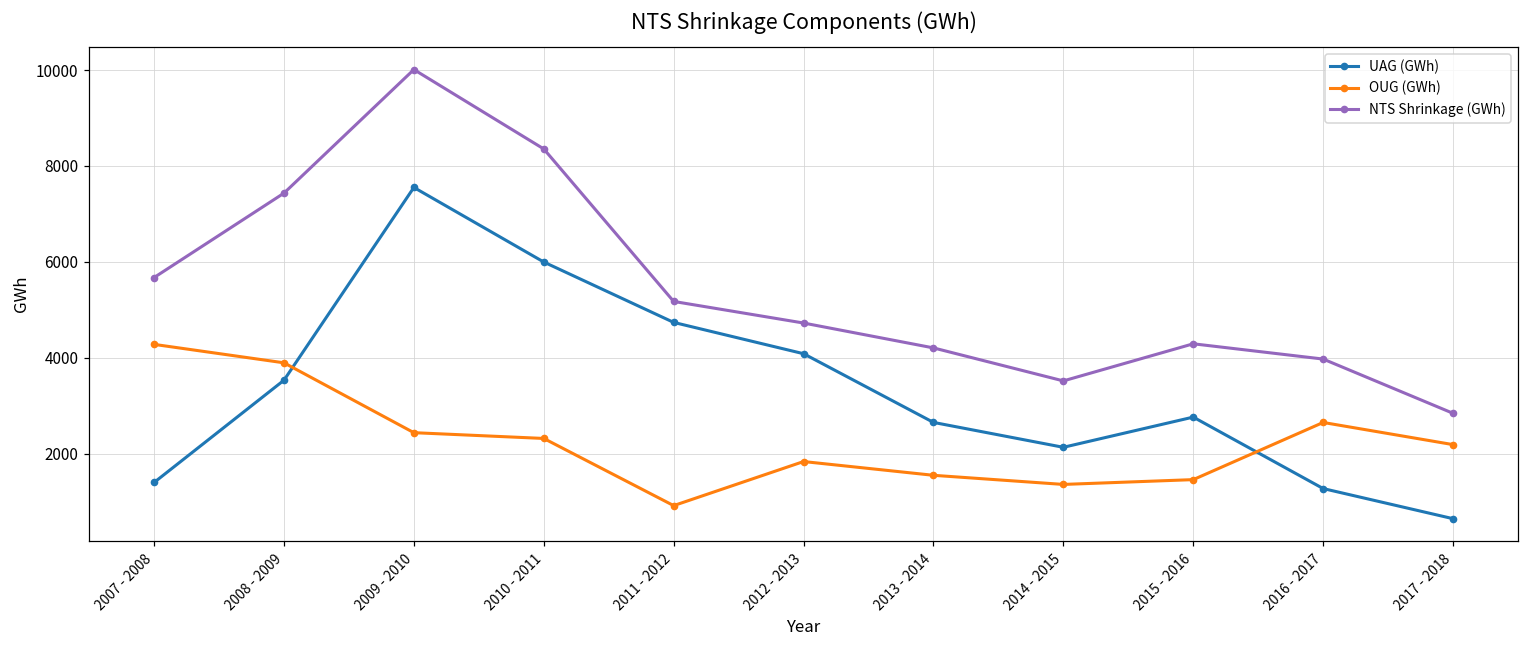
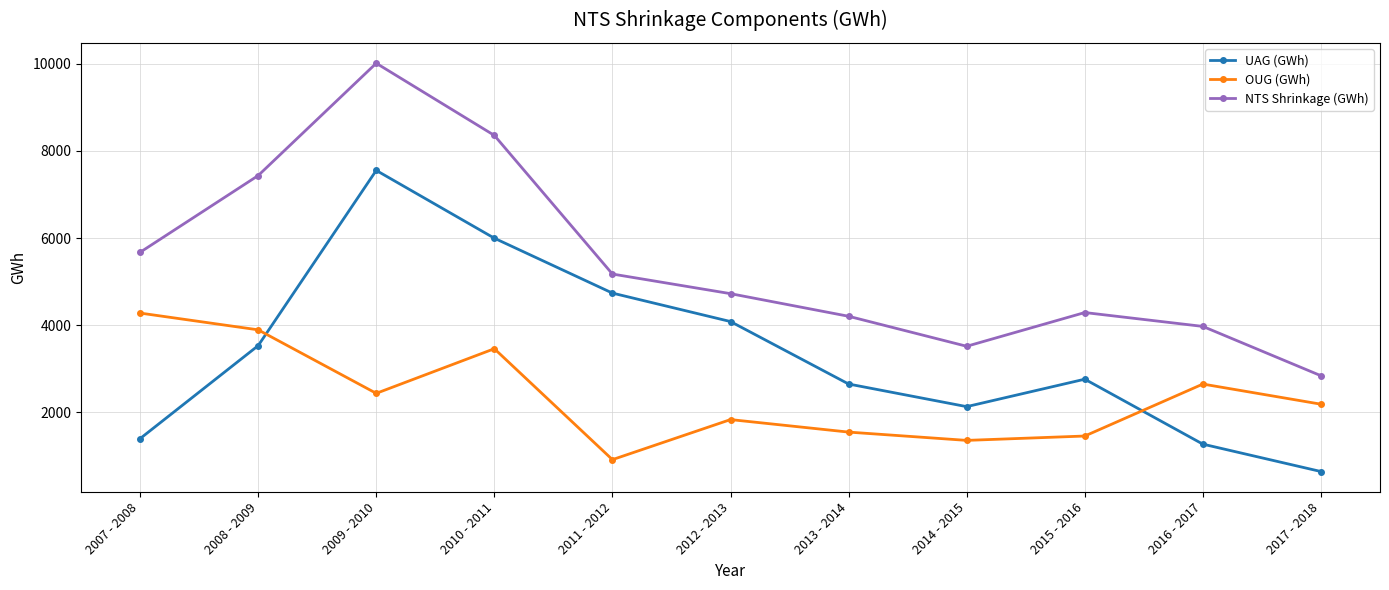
OUG (GWh), 2010 - 2011: 2300 -> 3500
